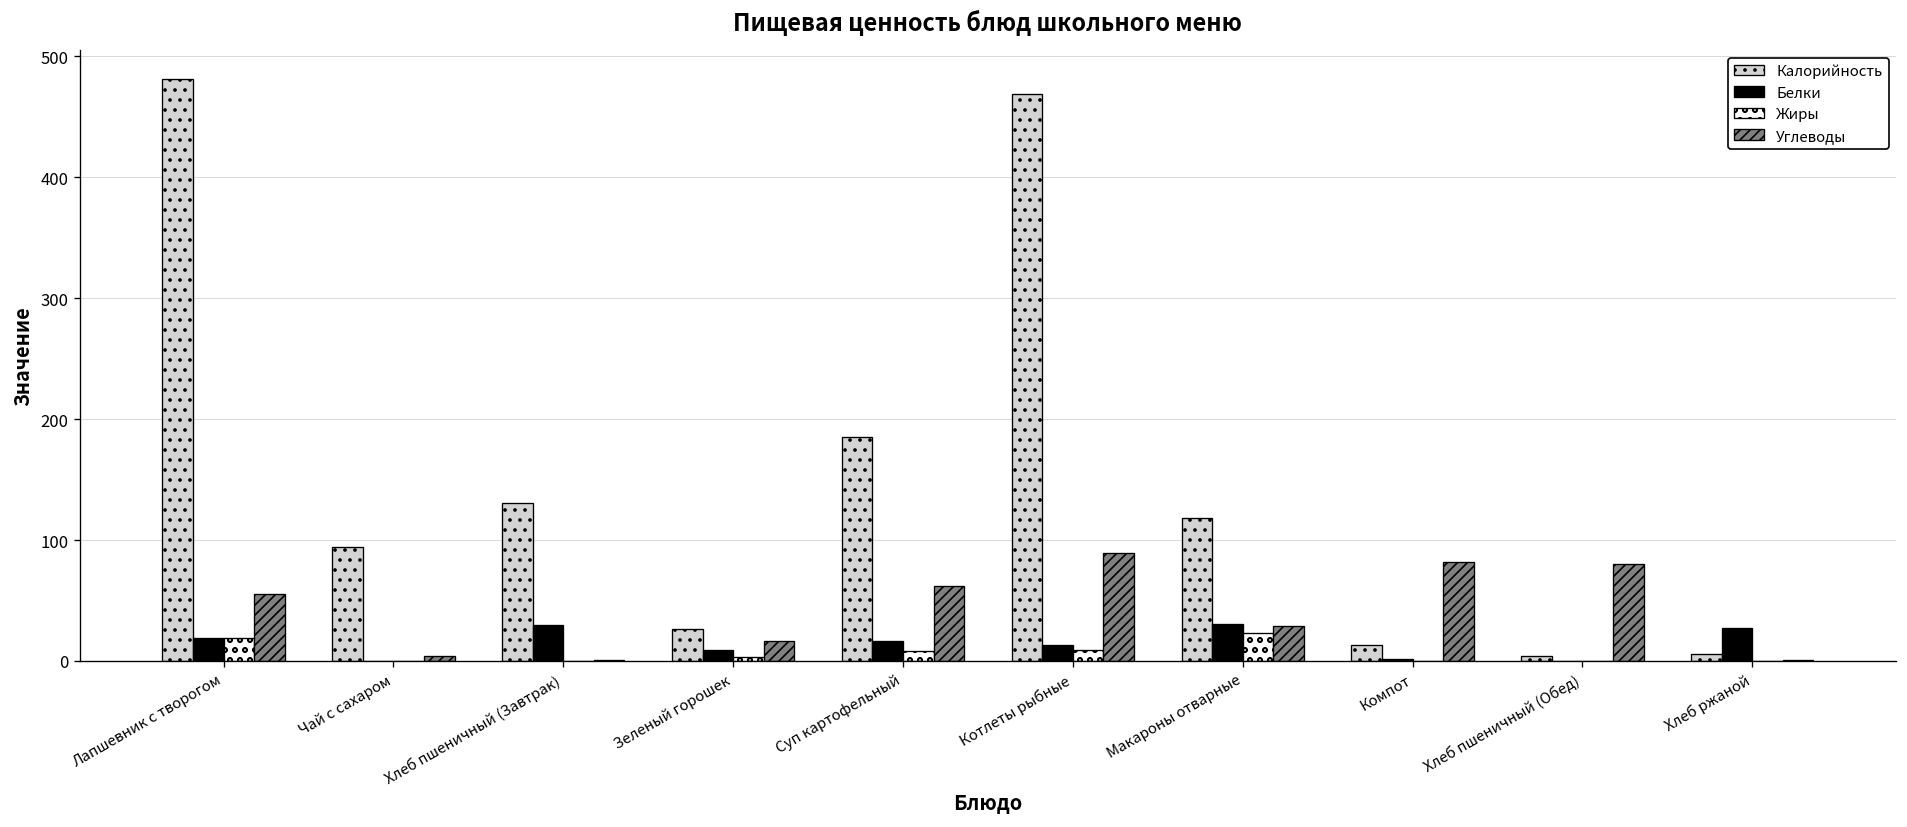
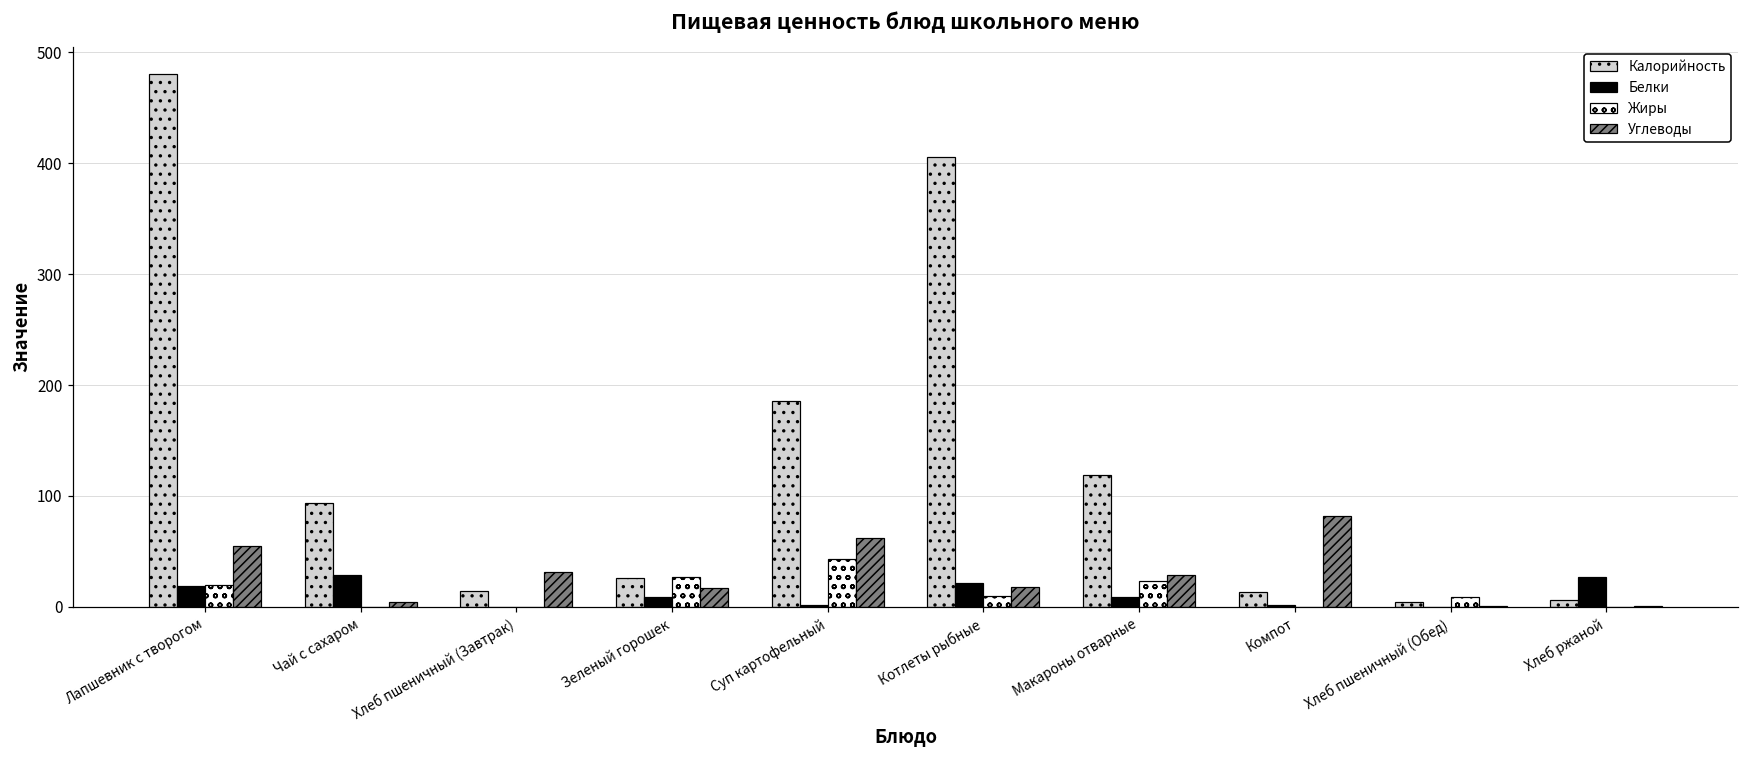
Белки, Чай с сахаром: 0 -> 29
Калорийность, Хлеб пшеничный (Завтрак): 131 -> 14
Белки, Хлеб пшеничный (Завтрак): 30 -> 0
Углеводы, Хлеб пшеничный (Завтрак): 0 -> 31
Жиры, Зеленый горошек: 3 -> 27
Белки, Суп картофельный: 17 -> 2
Жиры, Суп картофельный: 8 -> 43
Калорийность, Котлеты рыбные: 469 -> 406
Белки, Котлеты рыбные: 13 -> 22
Углеводы, Котлеты рыбные: 89 -> 18
Белки, Макароны отварные: 30 -> 9
Жиры, Хлеб пшеничный (Обед): 0 -> 9
Углеводы, Хлеб пшеничный (Обед): 80 -> 0
